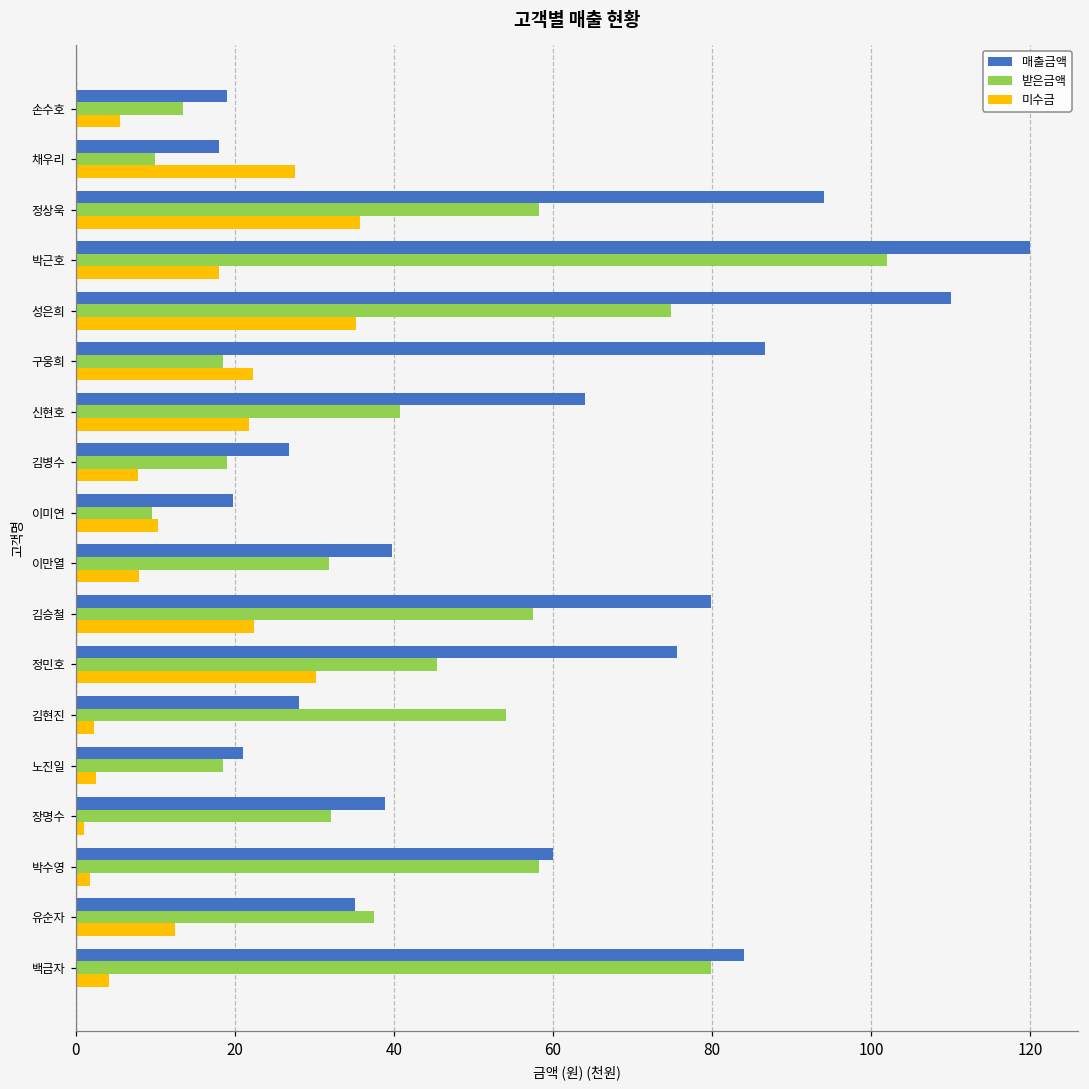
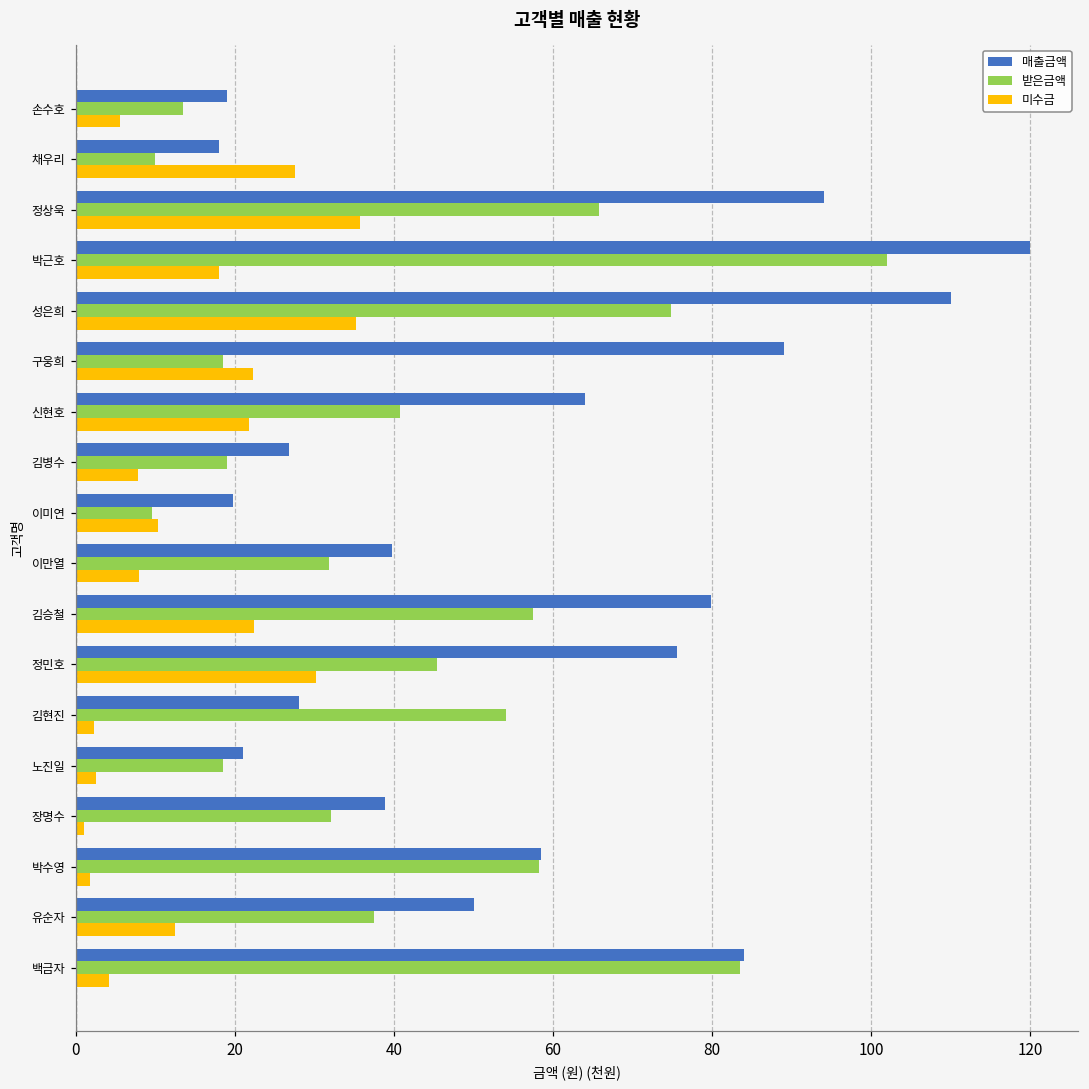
받은금액, 정상욱: 58 -> 66
매출금액, 구웅희: 87 -> 89
매출금액, 박수영: 60 -> 58
매출금액, 유순자: 35 -> 50
받은금액, 백금자: 80 -> 83
